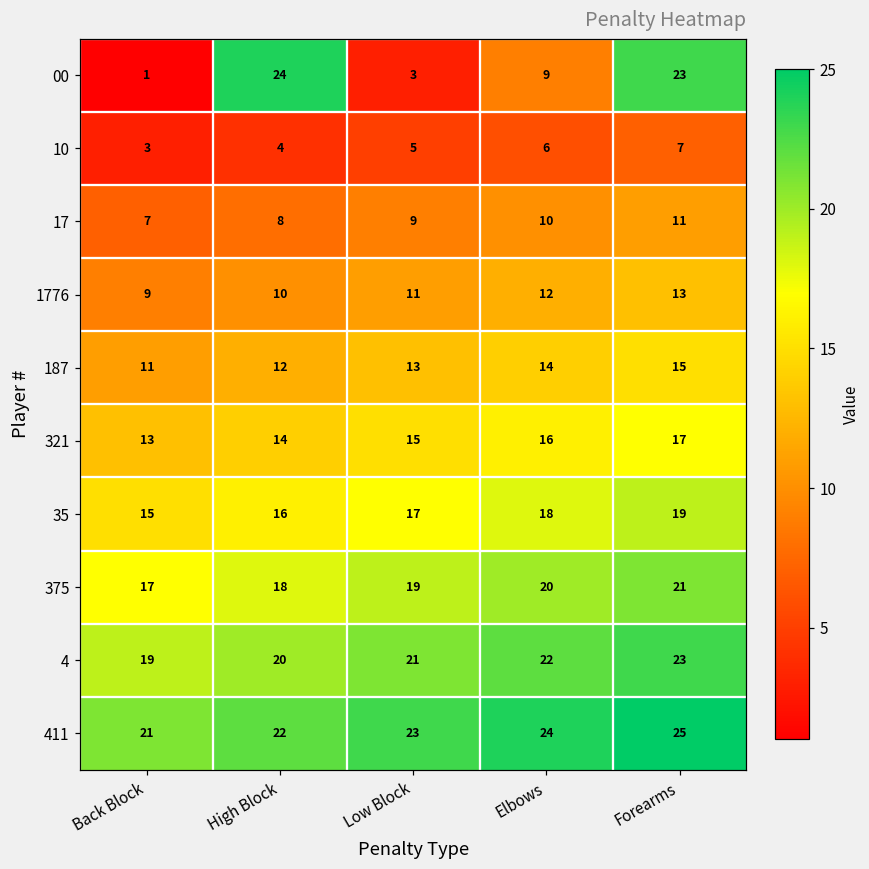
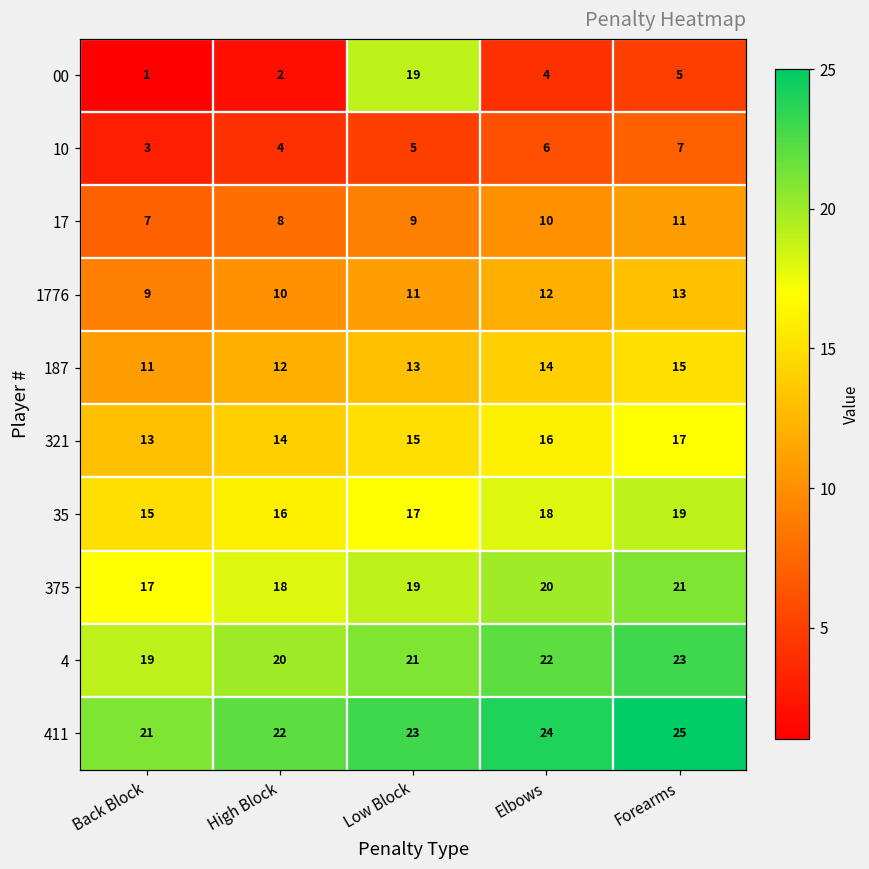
00, High Block: 24 -> 2
00, Low Block: 3 -> 19
00, Elbows: 9 -> 4
00, Forearms: 23 -> 5
